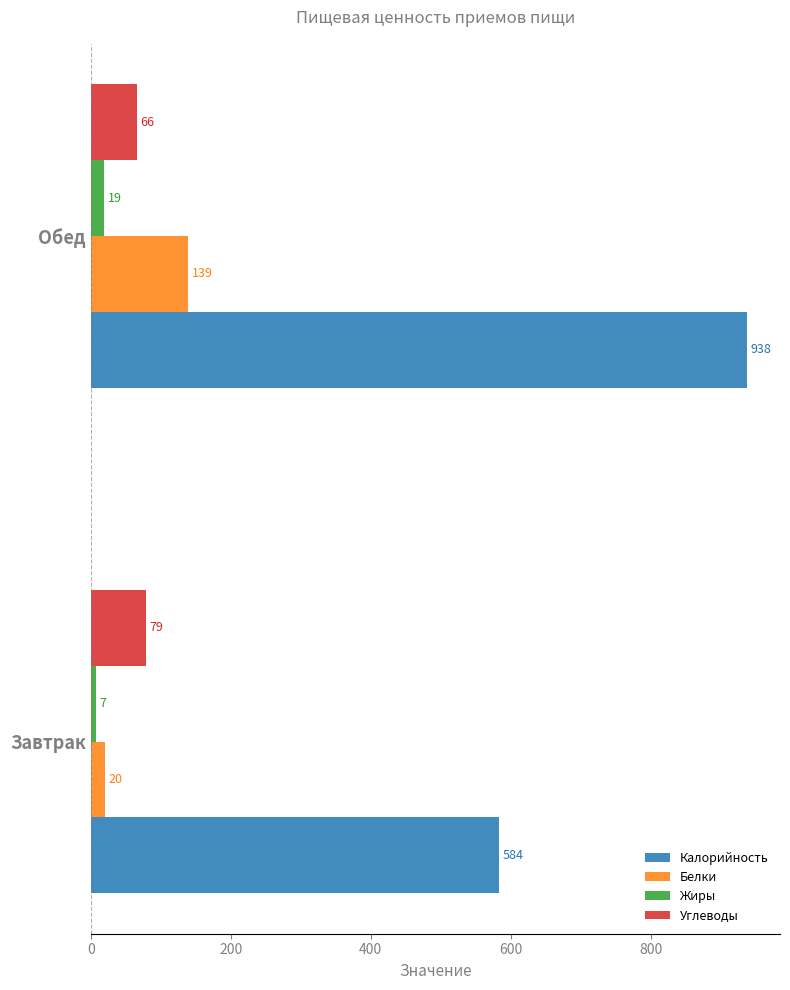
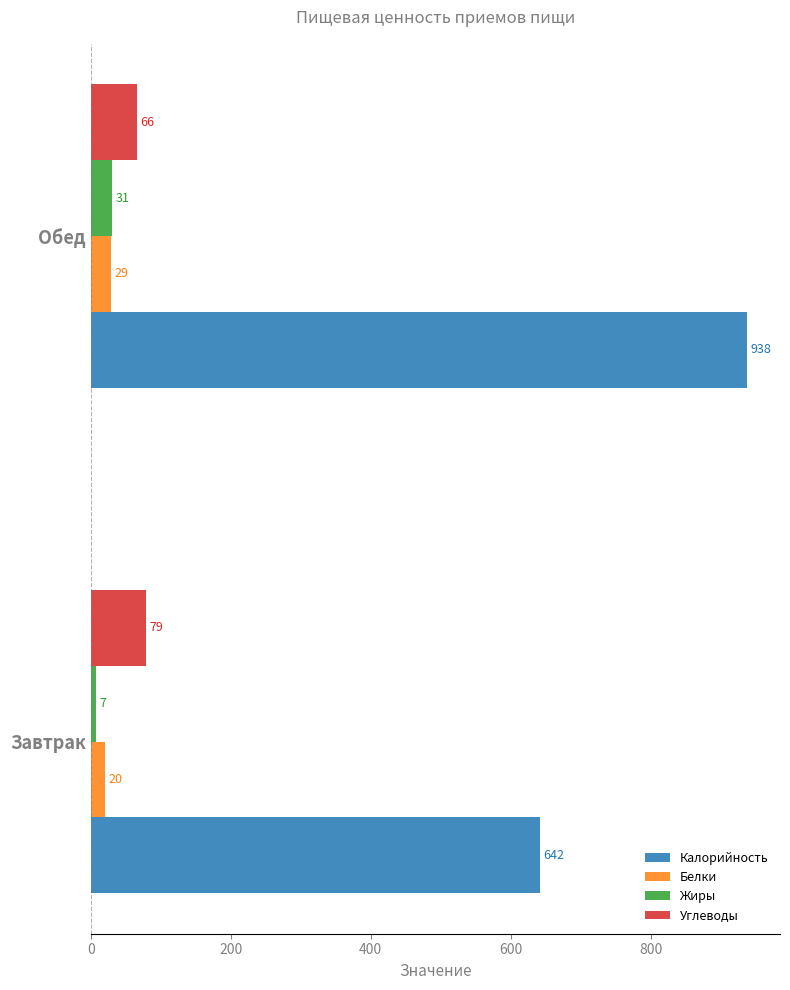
Жиры, Обед: 19 -> 31
Белки, Обед: 139 -> 29
Калорийность, Завтрак: 584 -> 642
